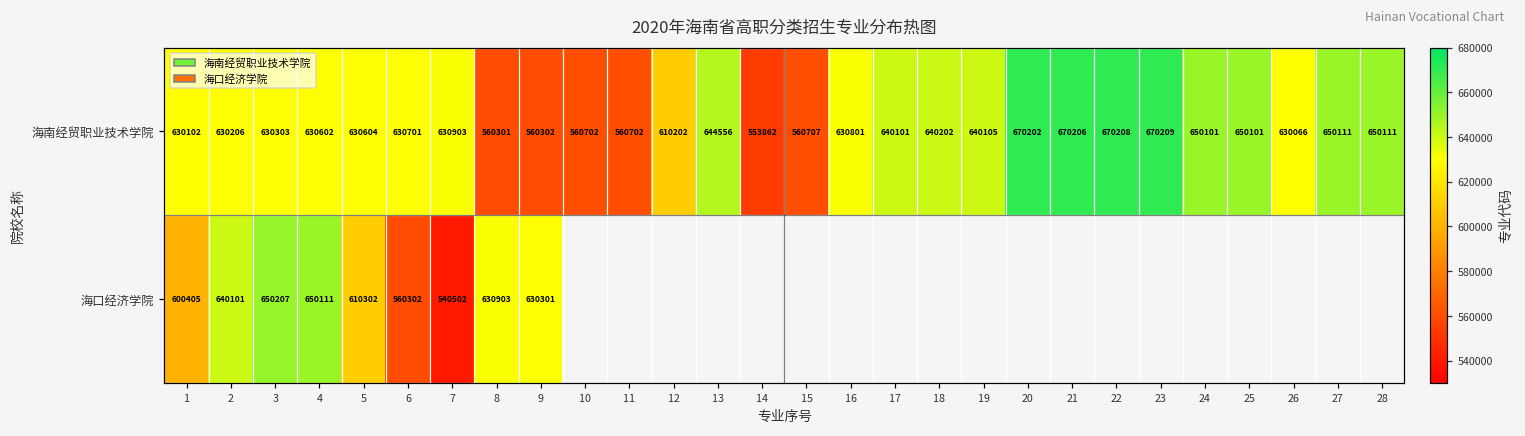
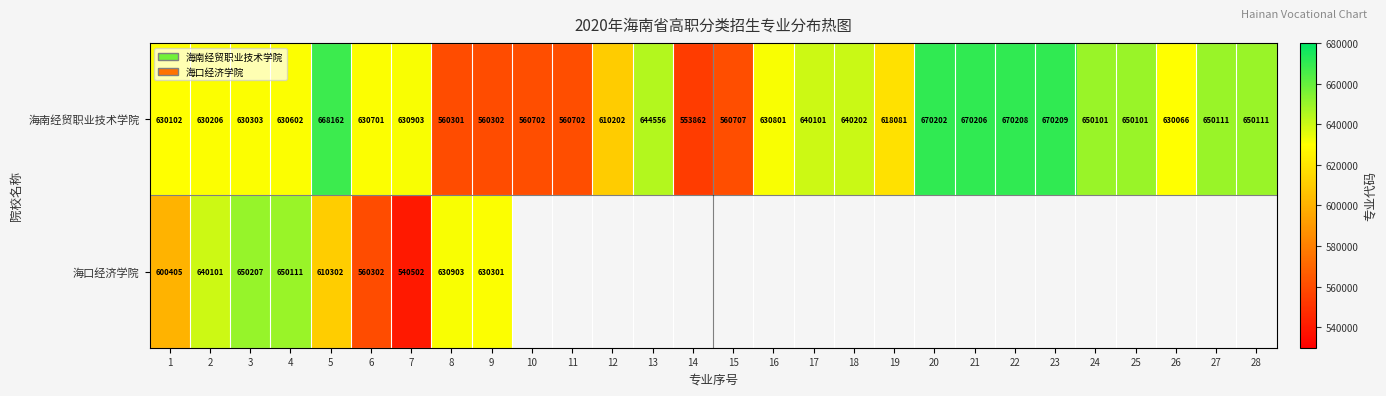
海南经贸职业技术学院, 5: 630604 -> 668162
海南经贸职业技术学院, 19: 640105 -> 618081
